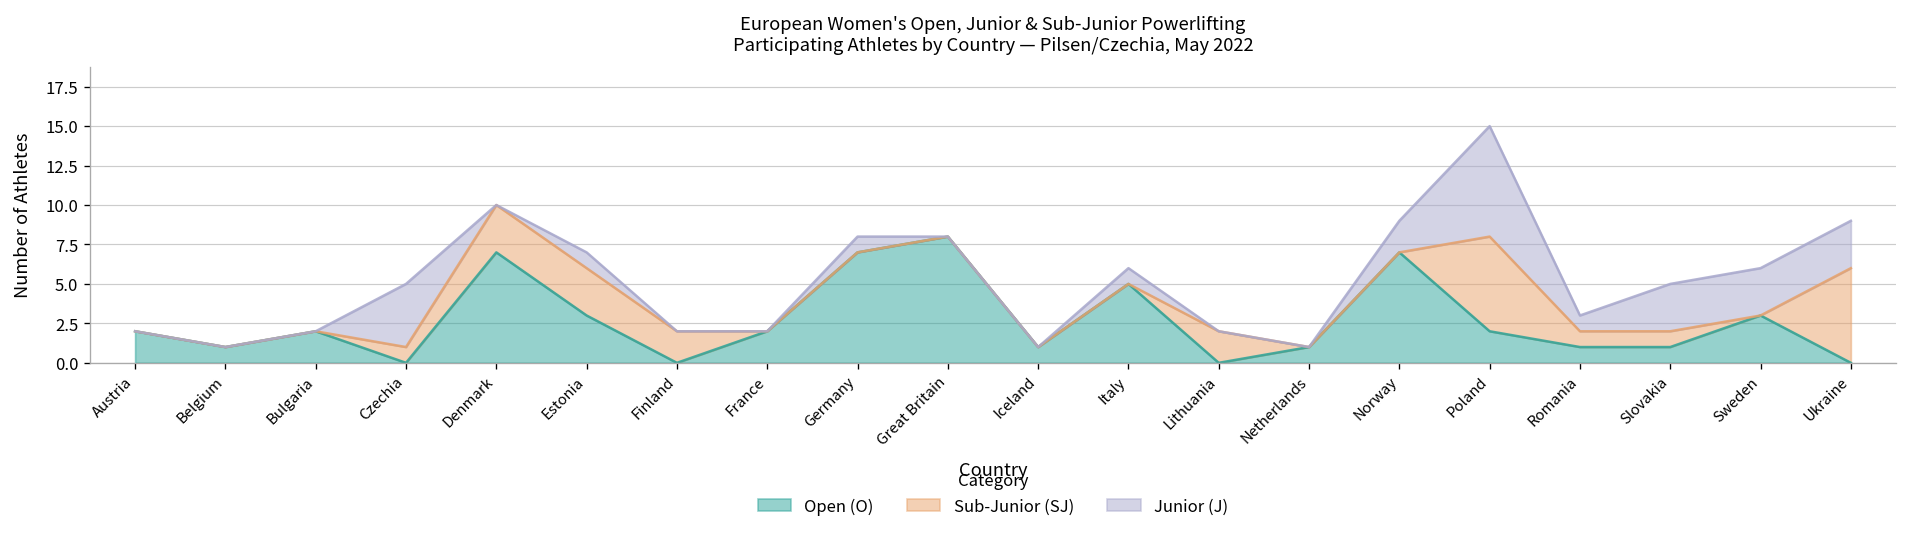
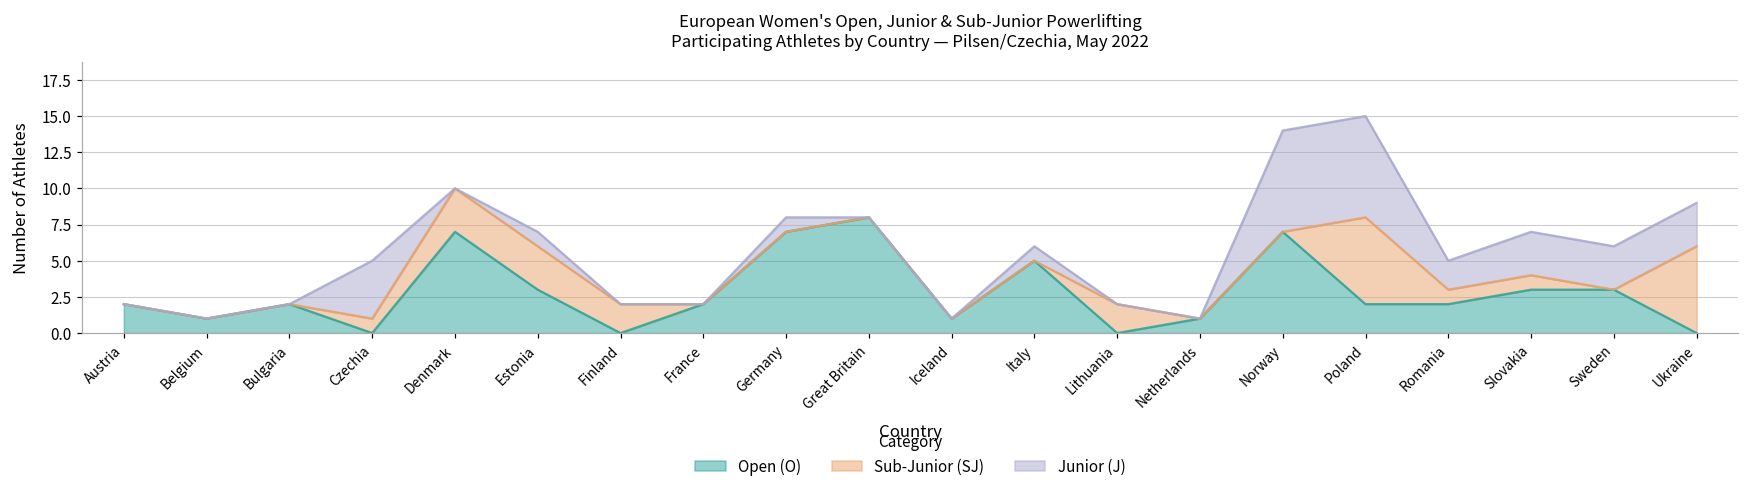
Junior (J), Norway: 2 -> 7
Open (O), Romania: 1 -> 2
Junior (J), Romania: 1 -> 2
Open (O), Slovakia: 1 -> 3
